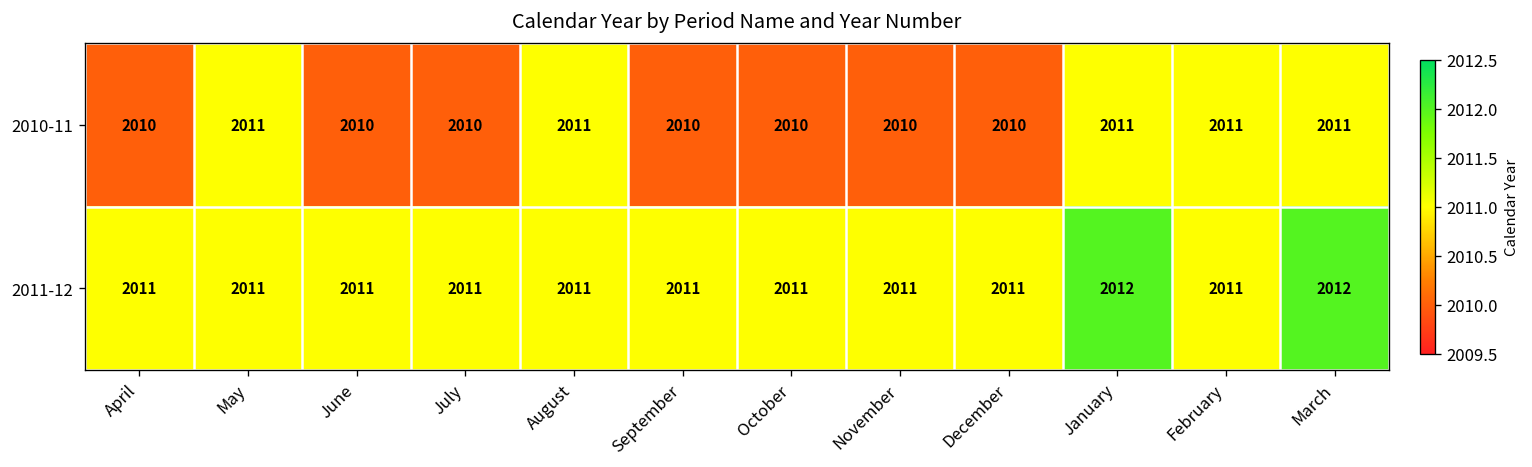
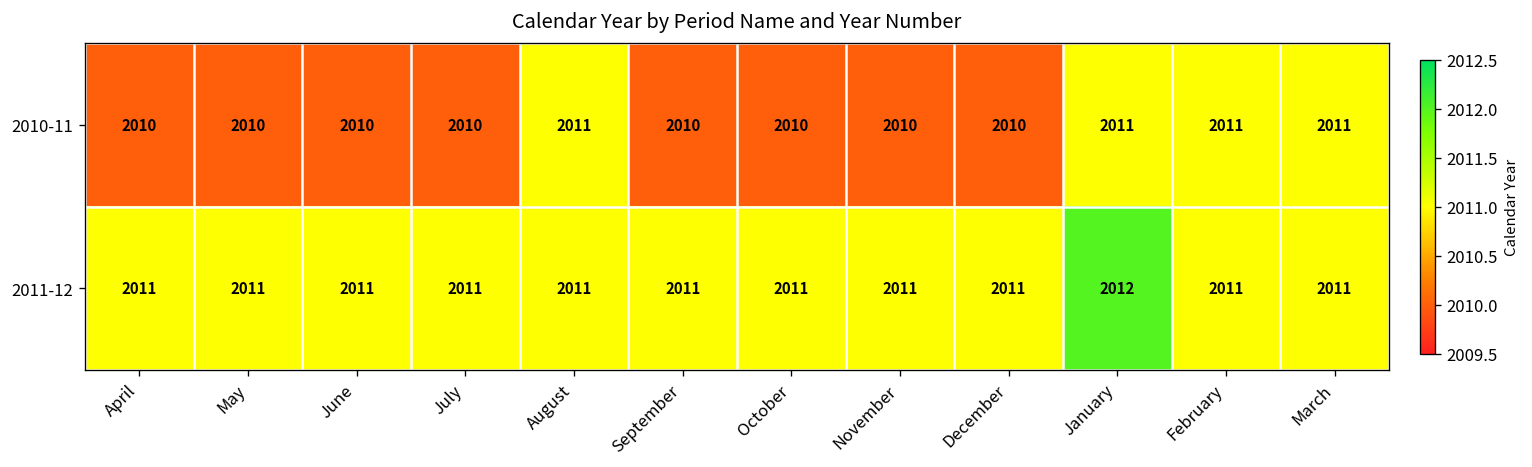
2010-11, May: 2011 -> 2010
2011-12, March: 2012 -> 2011
